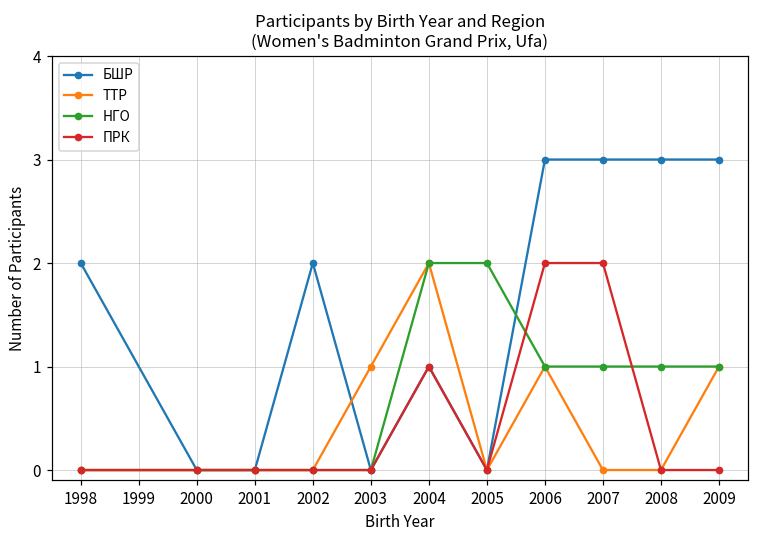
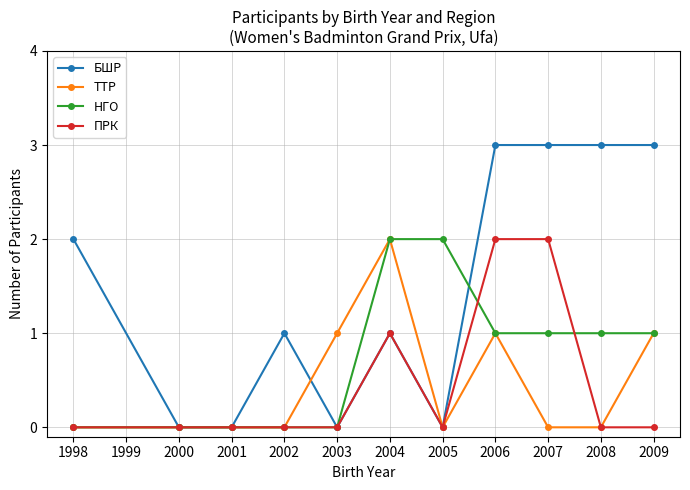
БШР, 2002: 2 -> 1
